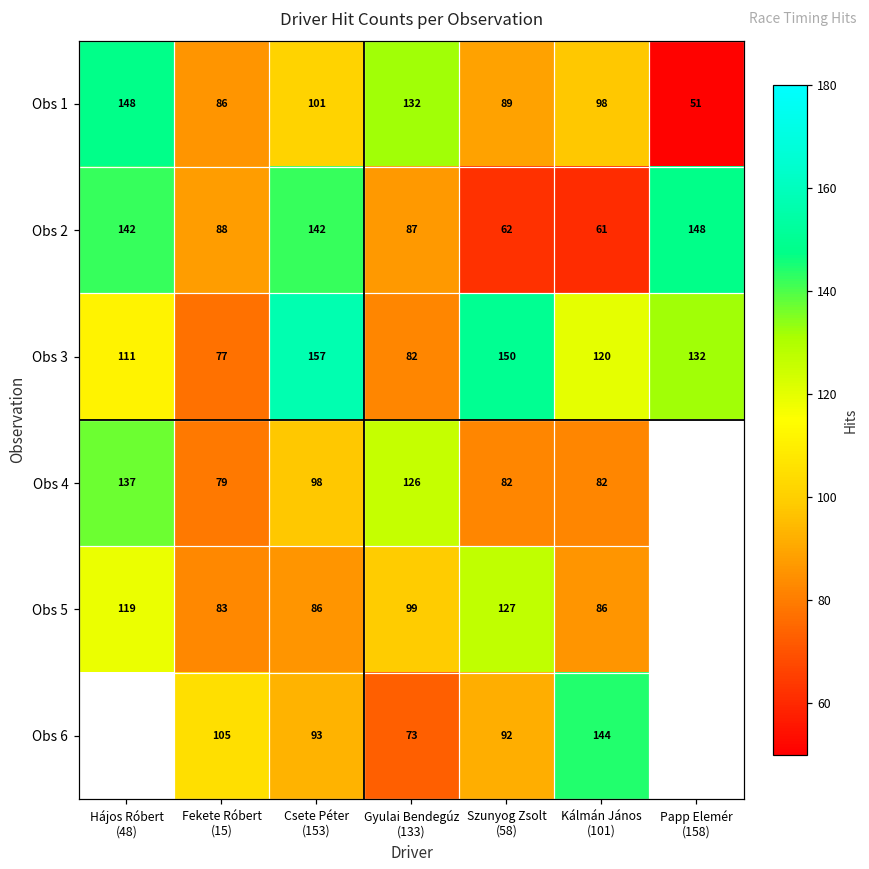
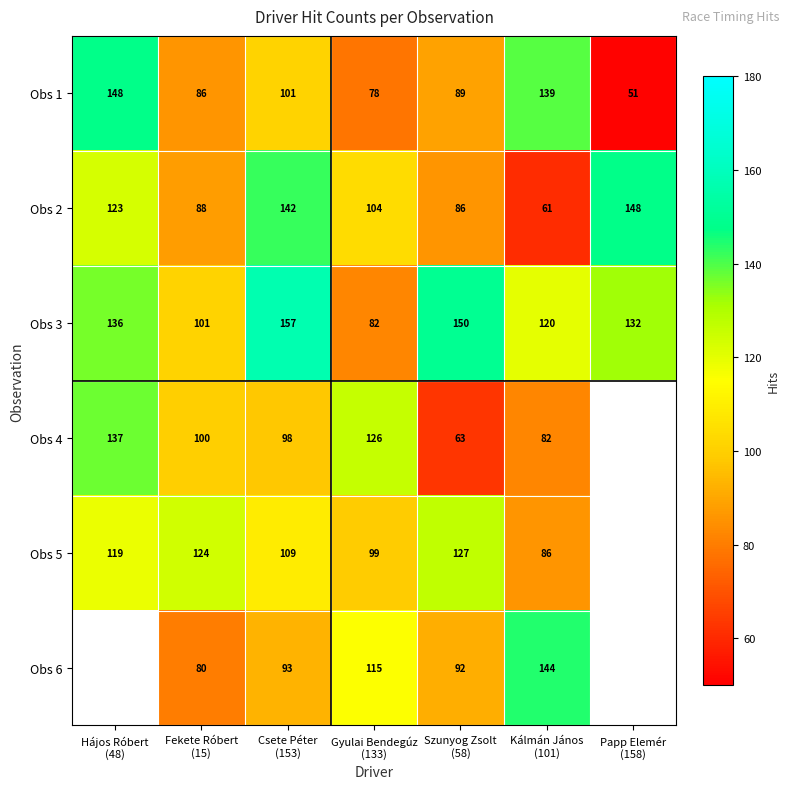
Obs 1, Gyulai Bendegúz (133): 132 -> 78
Obs 1, Kálmán János (101): 98 -> 139
Obs 2, Hájos Róbert (48): 142 -> 123
Obs 2, Gyulai Bendegúz (133): 87 -> 104
Obs 2, Szunyog Zsolt (58): 62 -> 86
Obs 3, Hájos Róbert (48): 111 -> 136
Obs 3, Fekete Róbert (15): 77 -> 101
Obs 4, Fekete Róbert (15): 79 -> 100
Obs 4, Szunyog Zsolt (58): 82 -> 63
Obs 5, Fekete Róbert (15): 83 -> 124
Obs 5, Csete Péter (153): 86 -> 109
Obs 6, Fekete Róbert (15): 105 -> 80
Obs 6, Gyulai Bendegúz (133): 73 -> 115
